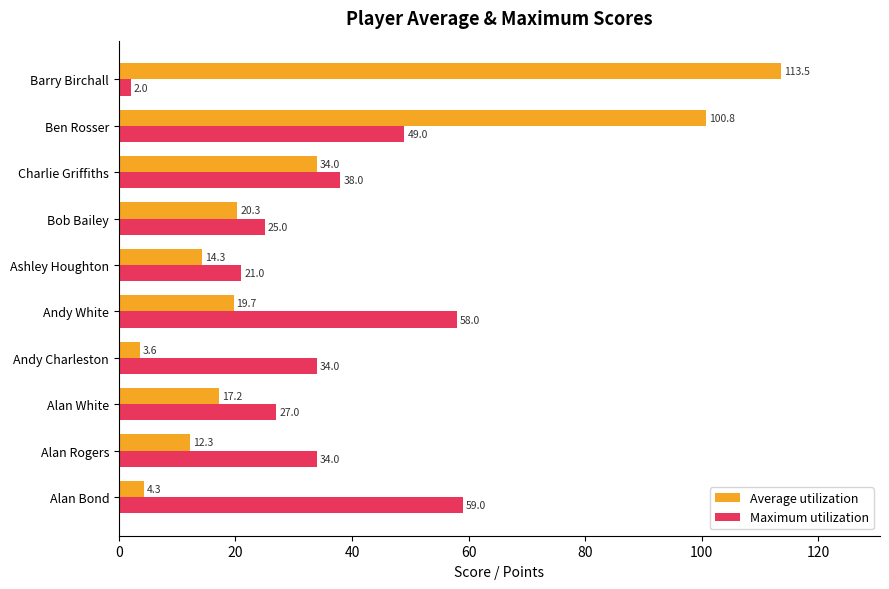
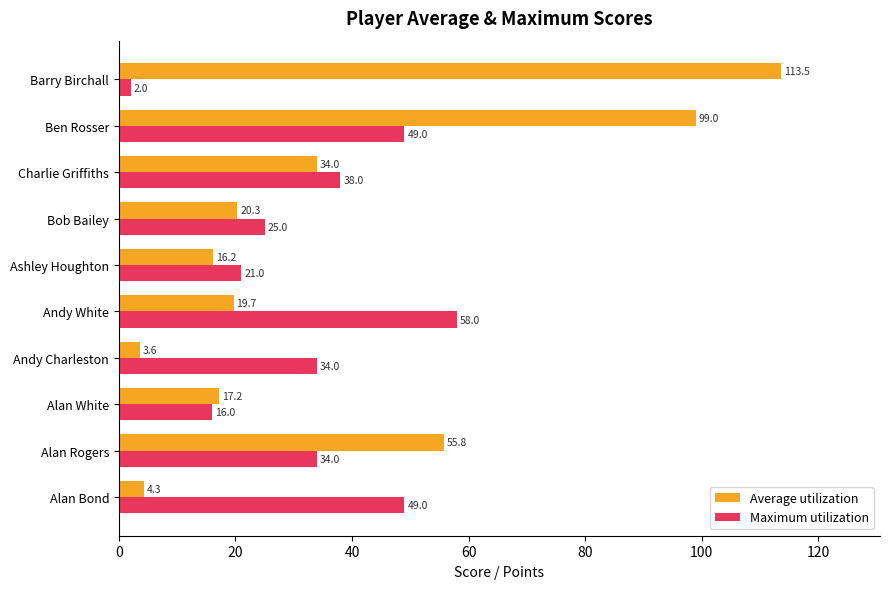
Average utilization, Ben Rosser: 100.8 -> 99.0
Average utilization, Ashley Houghton: 14.3 -> 16.2
Maximum utilization, Alan White: 27.0 -> 16.0
Average utilization, Alan Rogers: 12.3 -> 55.8
Maximum utilization, Alan Bond: 59.0 -> 49.0
